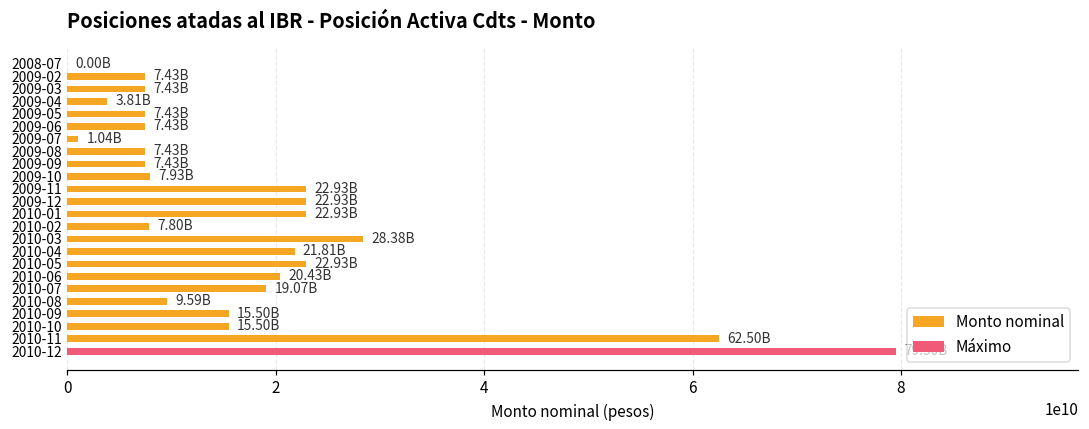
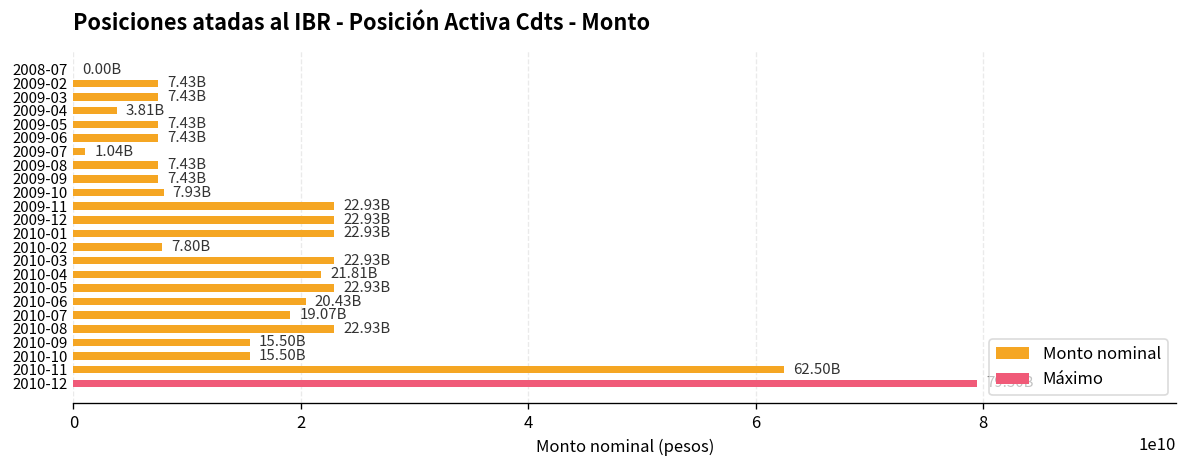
2010-03: 28.38B -> 22.93B
2010-08: 9.59B -> 22.93B
